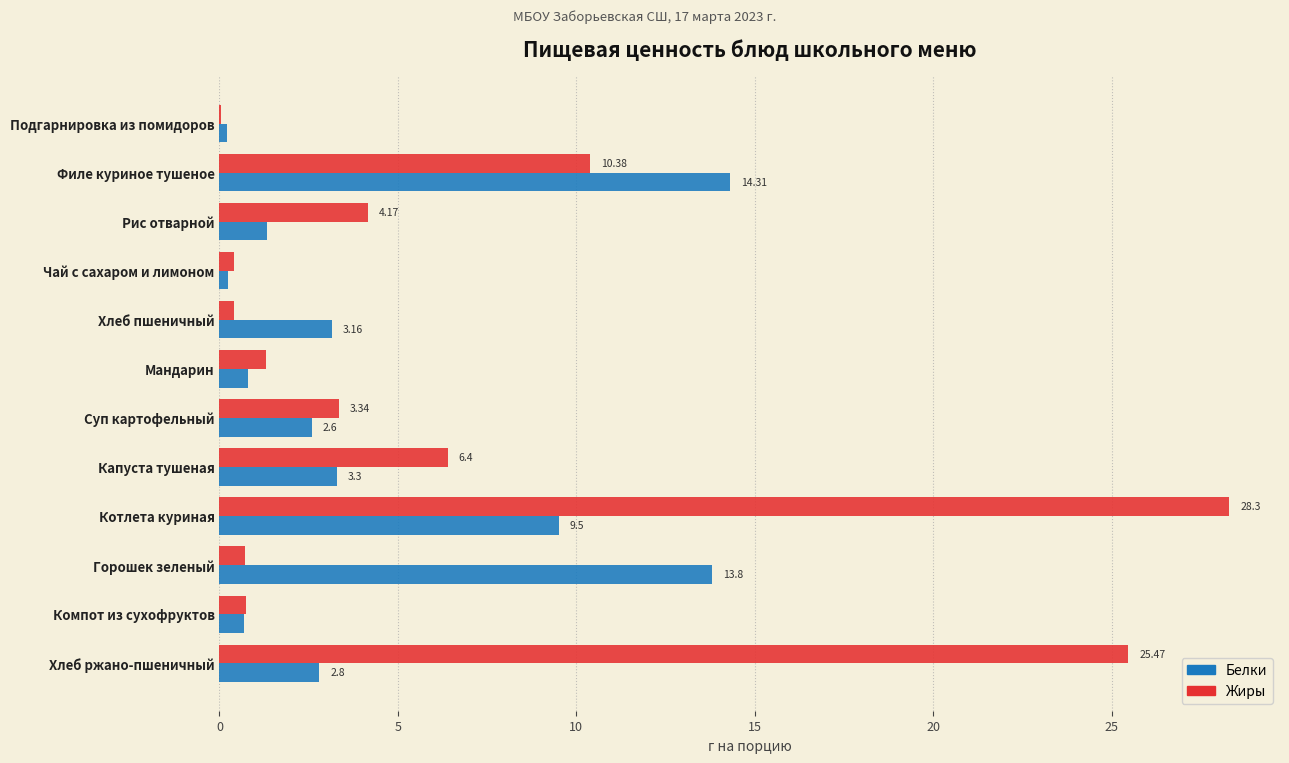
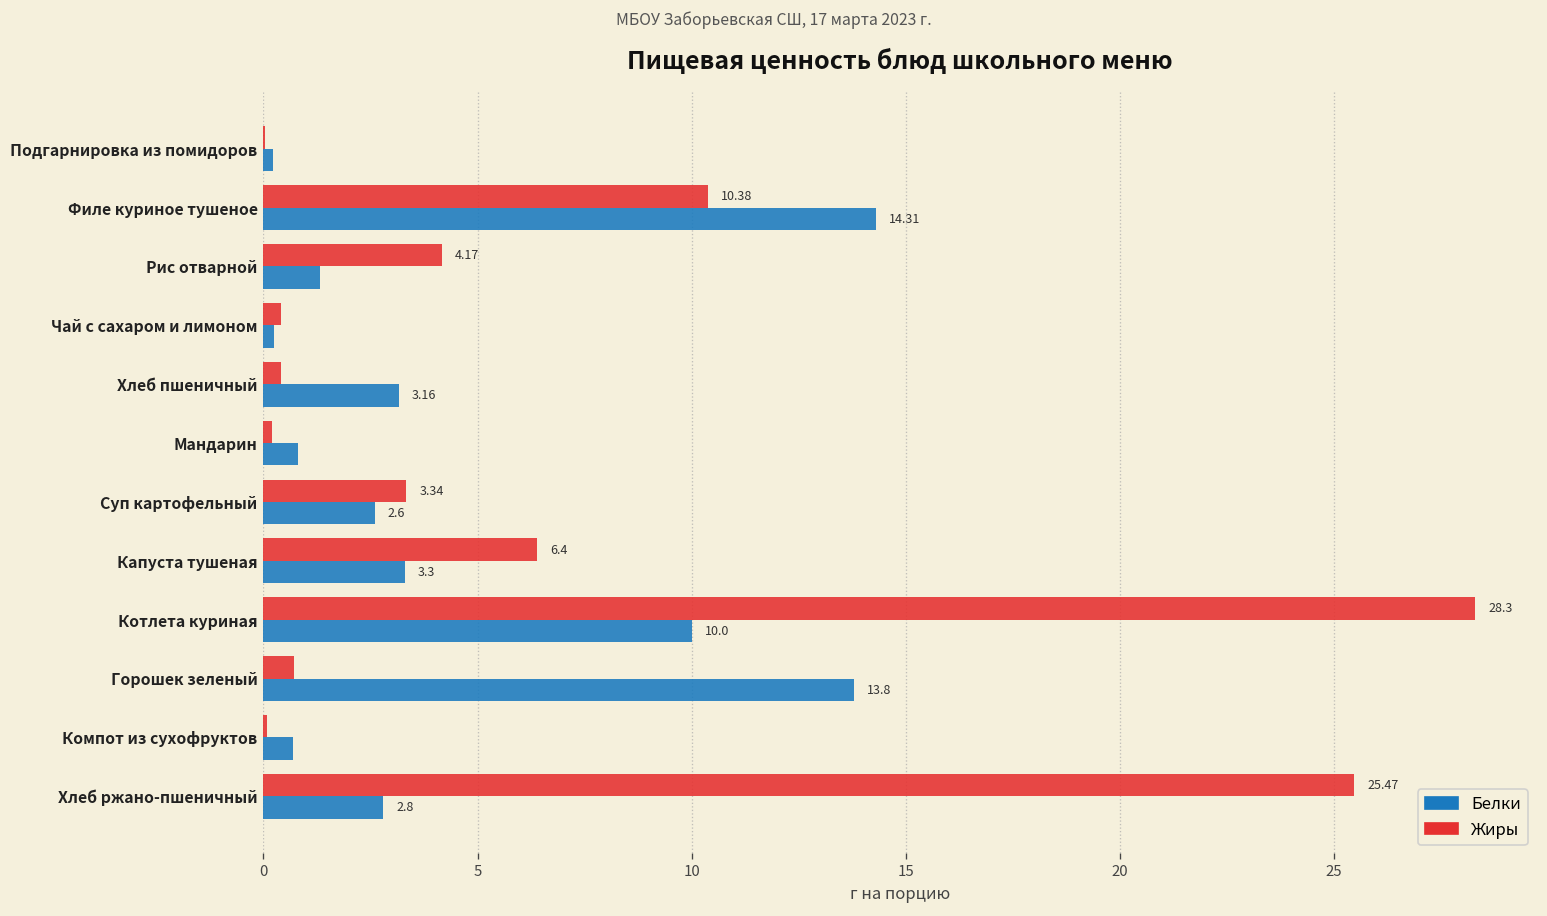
Жиры, Мандарин: 1.3 -> 0.2
Белки, Котлета куриная: 9.5 -> 10.0
Жиры, Компот из сухофруктов: 0.8 -> 0.1
